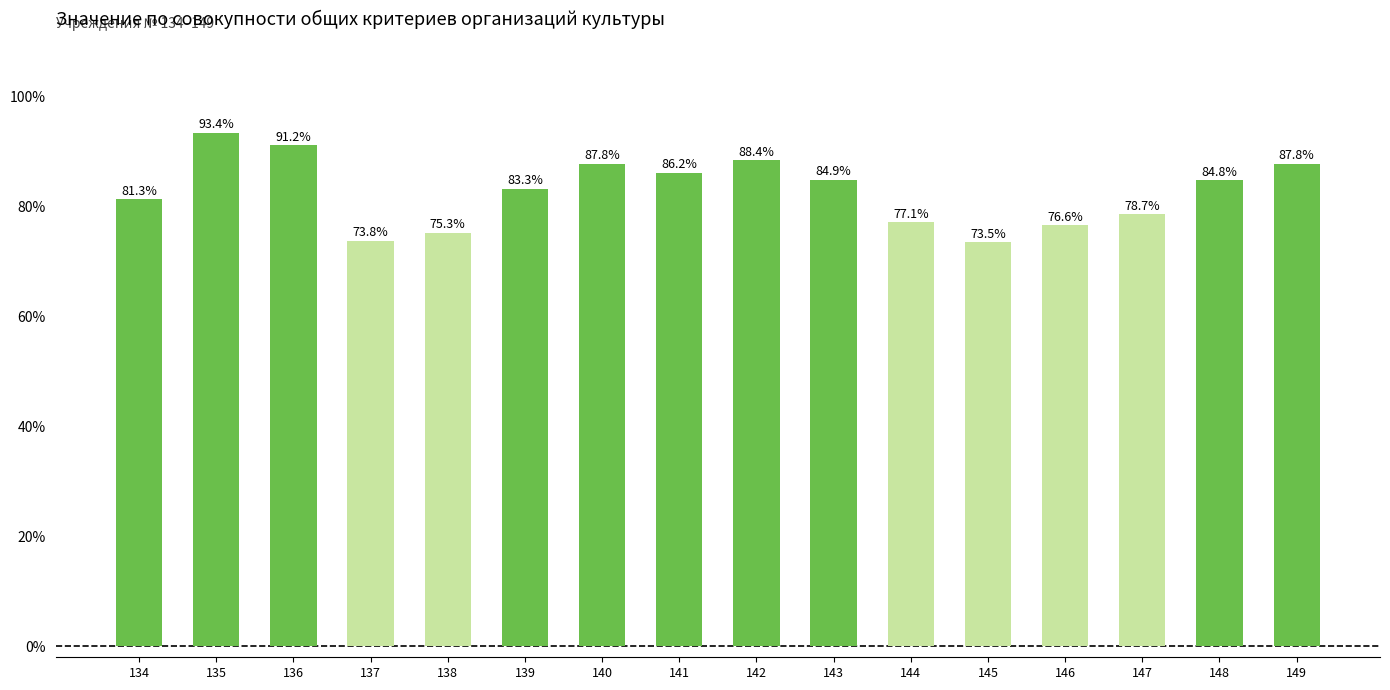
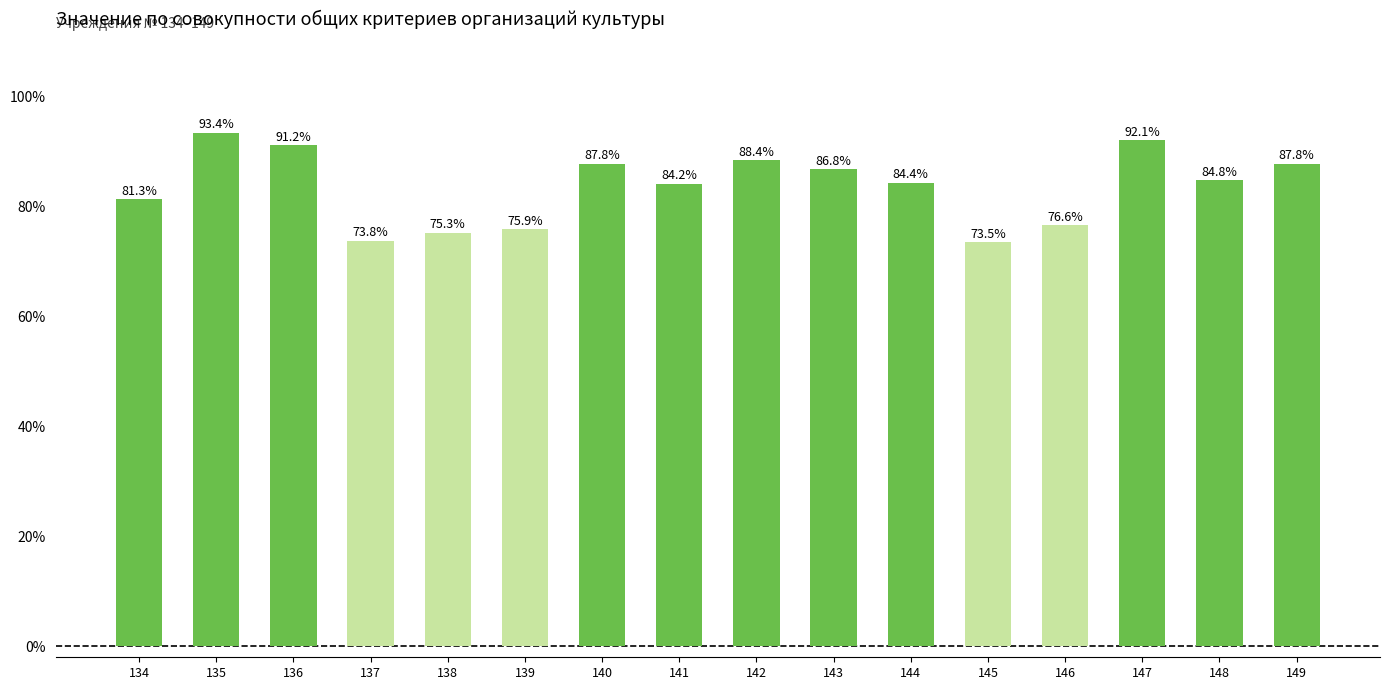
139: 83.3% -> 75.9%
141: 86.2% -> 84.2%
143: 84.9% -> 86.8%
144: 77.1% -> 84.4%
147: 78.7% -> 92.1%
